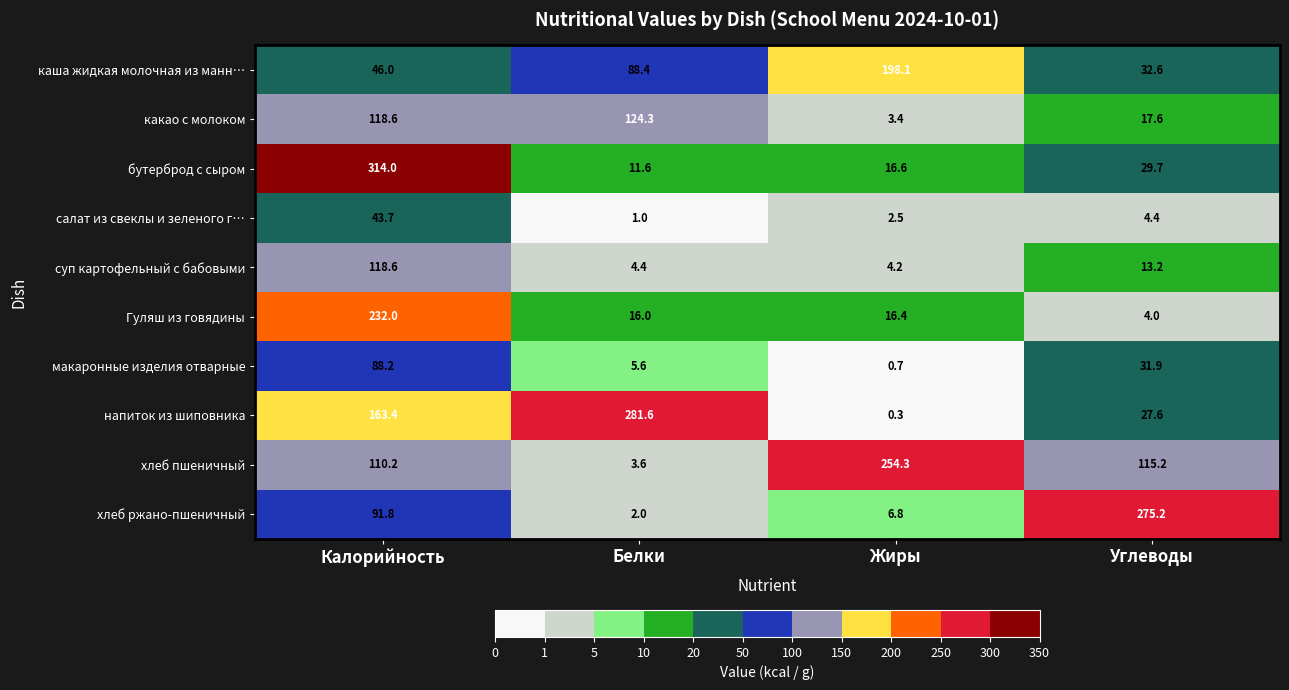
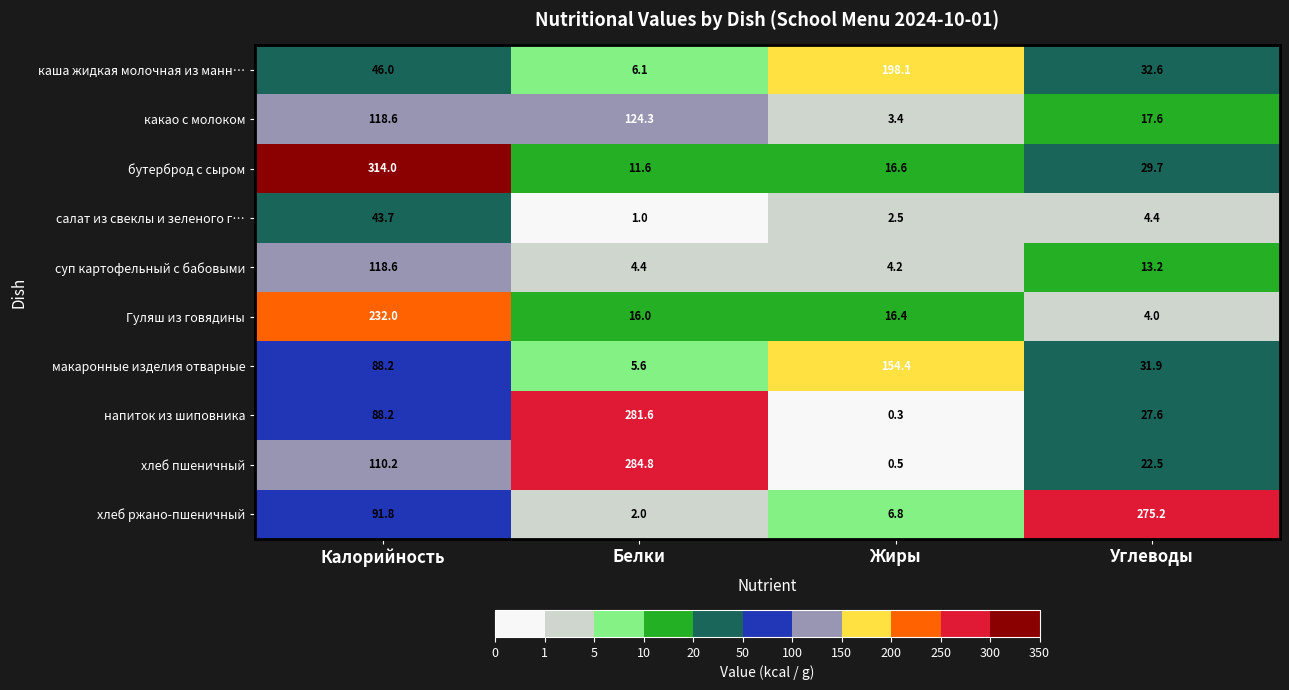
каша жидкая молочная из манн…, Белки: 88.4 -> 6.1
макаронные изделия отварные, Жиры: 0.7 -> 154.4
напиток из шиповника, Калорийность: 163.4 -> 88.2
хлеб пшеничный, Белки: 3.6 -> 284.8
хлеб пшеничный, Жиры: 254.3 -> 0.5
хлеб пшеничный, Углеводы: 115.2 -> 22.5
